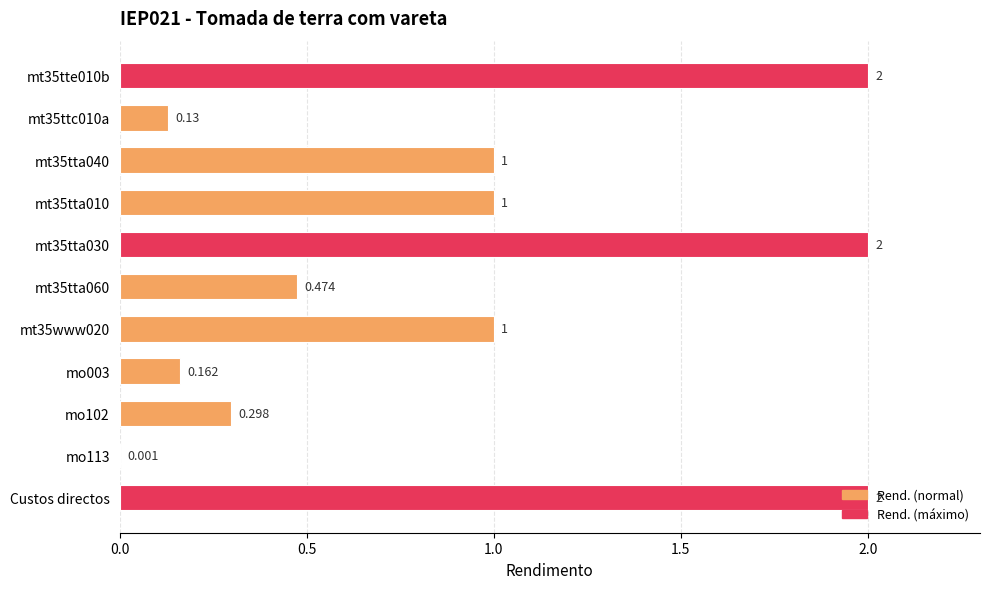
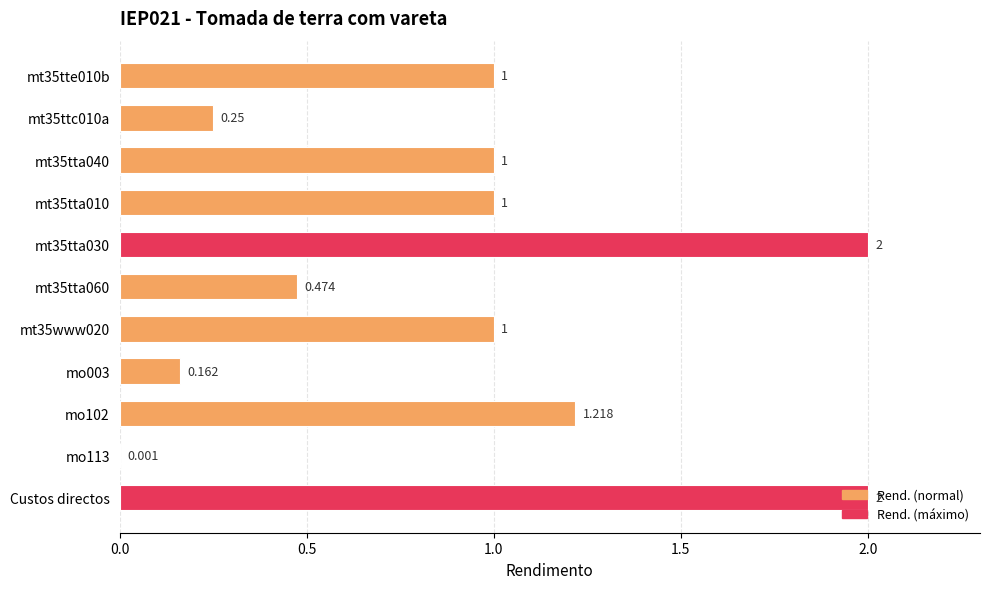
mt35tte010b: 2 -> 1
mt35ttc010a: 0.13 -> 0.25
mo102: 0.298 -> 1.218
